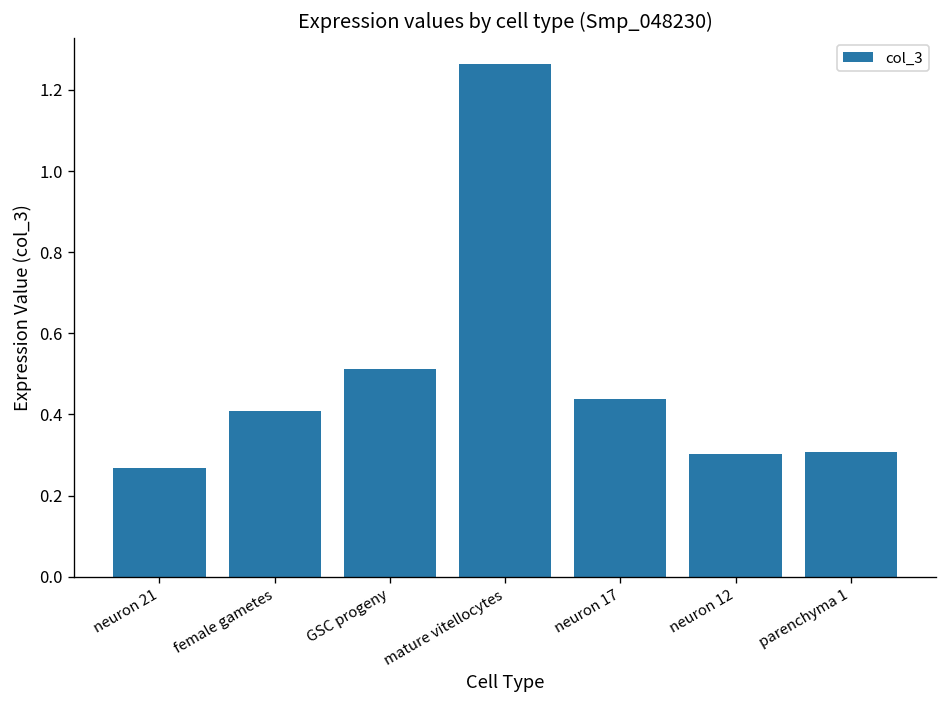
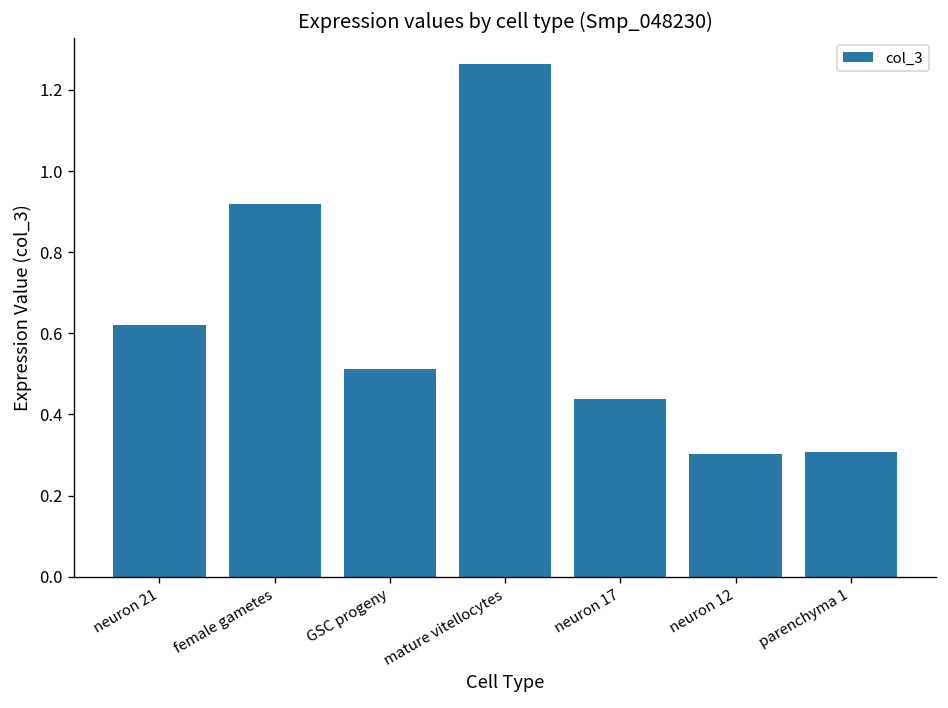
neuron 21: 0.27 -> 0.62
female gametes: 0.41 -> 0.92
